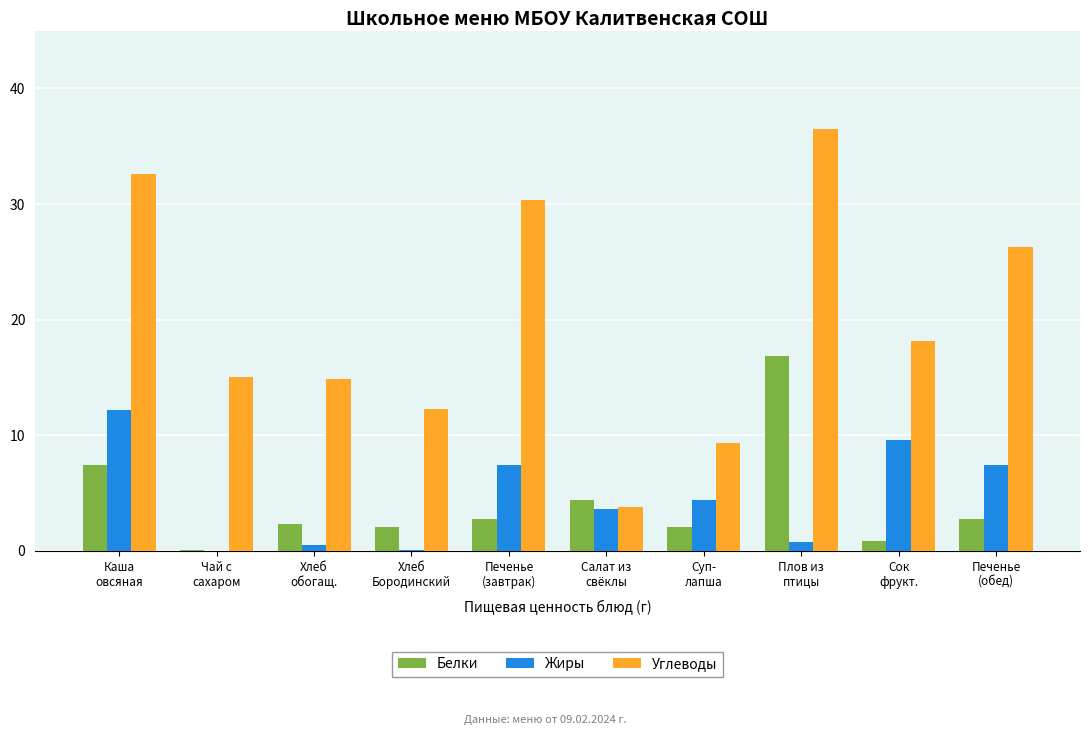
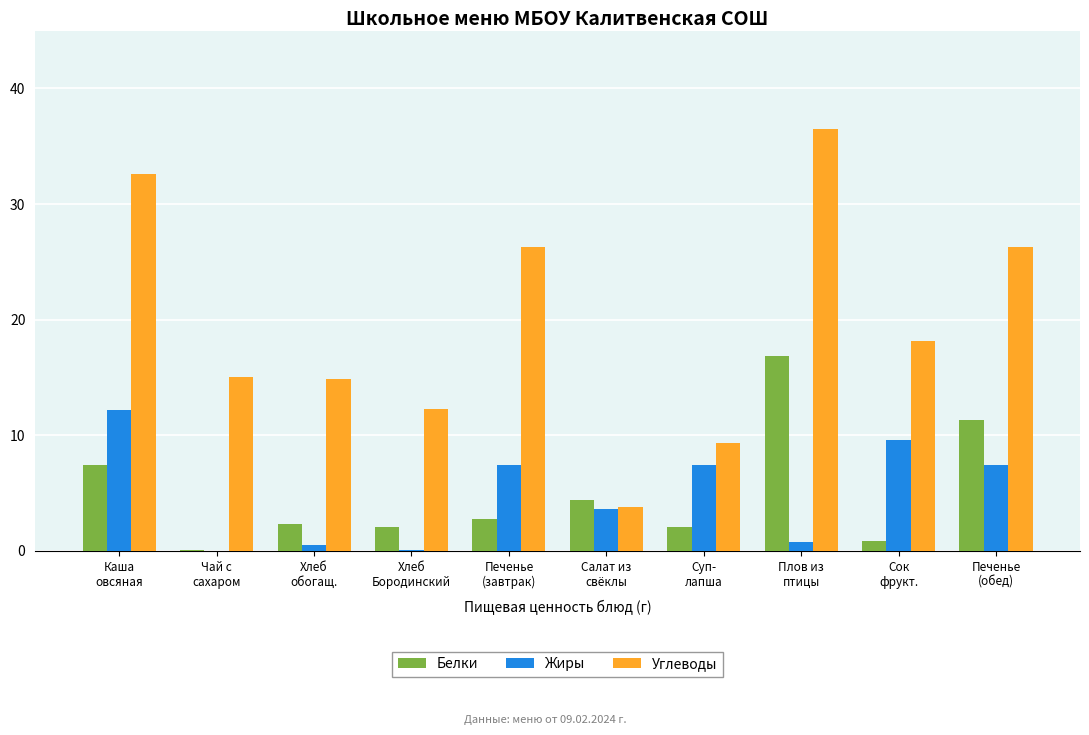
Углеводы, Печенье (завтрак): 30.4 -> 26.3
Жиры, Суп- лапша: 4.4 -> 7.5
Белки, Печенье (обед): 2.7 -> 11.3
